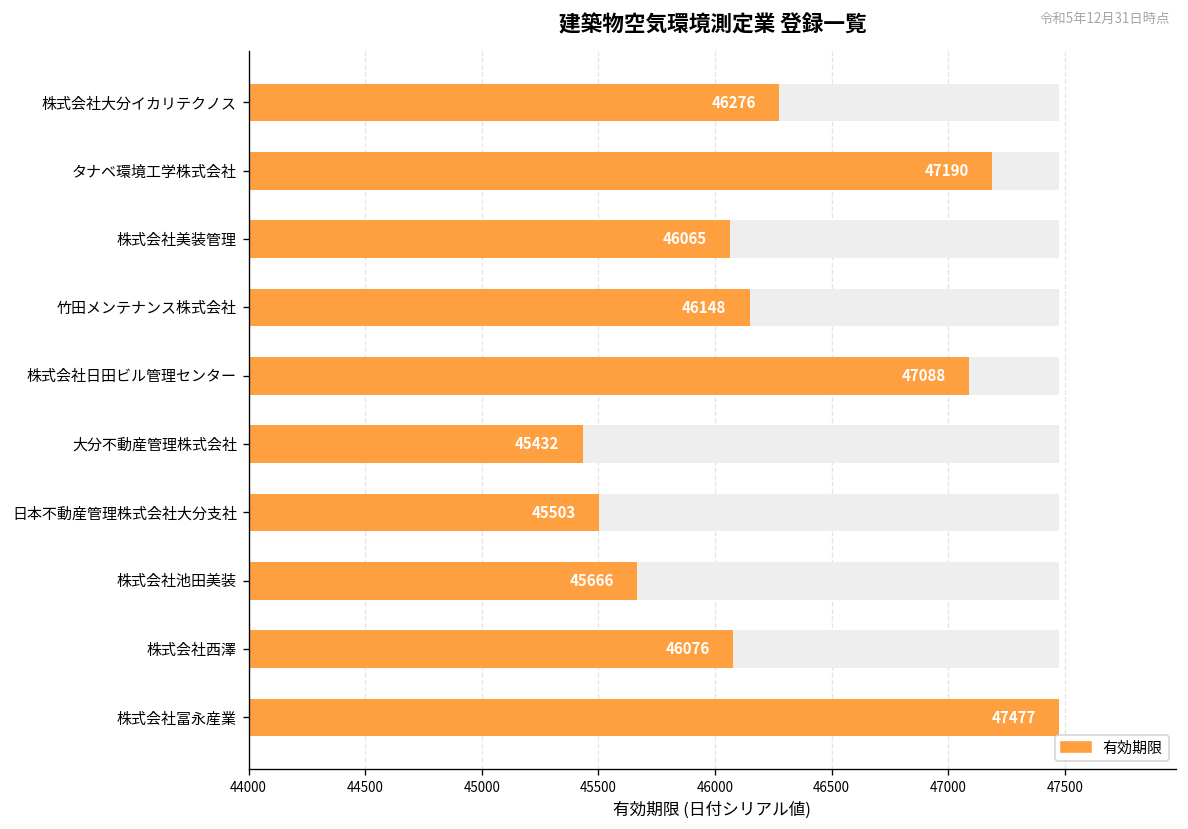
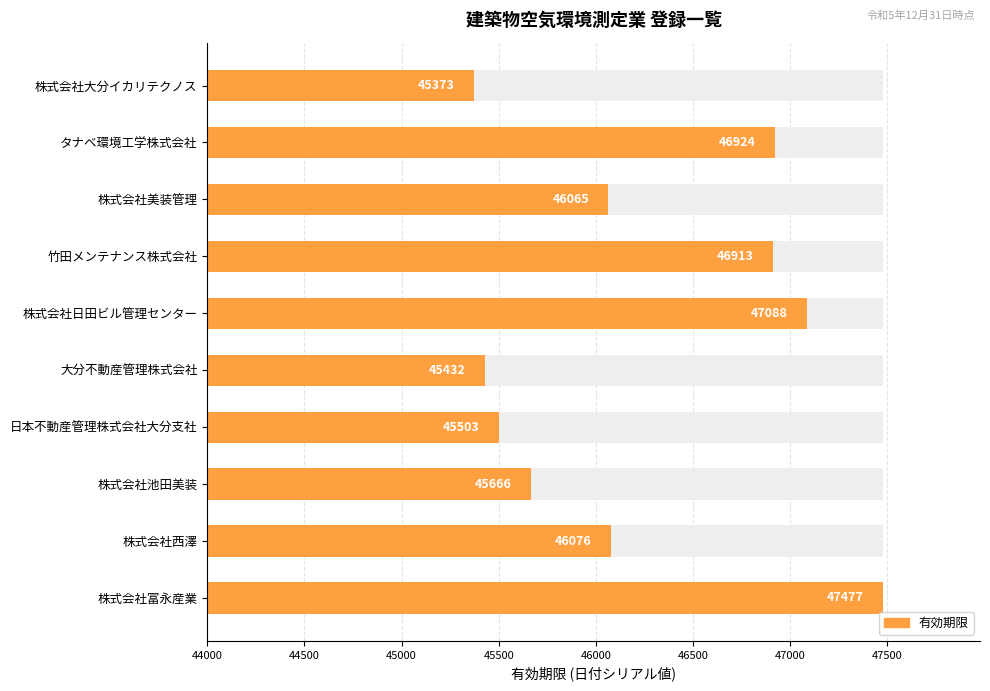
有効期限, 株式会社大分イカリテクノス: 46276 -> 45373
有効期限, タナベ環境工学株式会社: 47190 -> 46924
有効期限, 竹田メンテナンス株式会社: 46148 -> 46913
